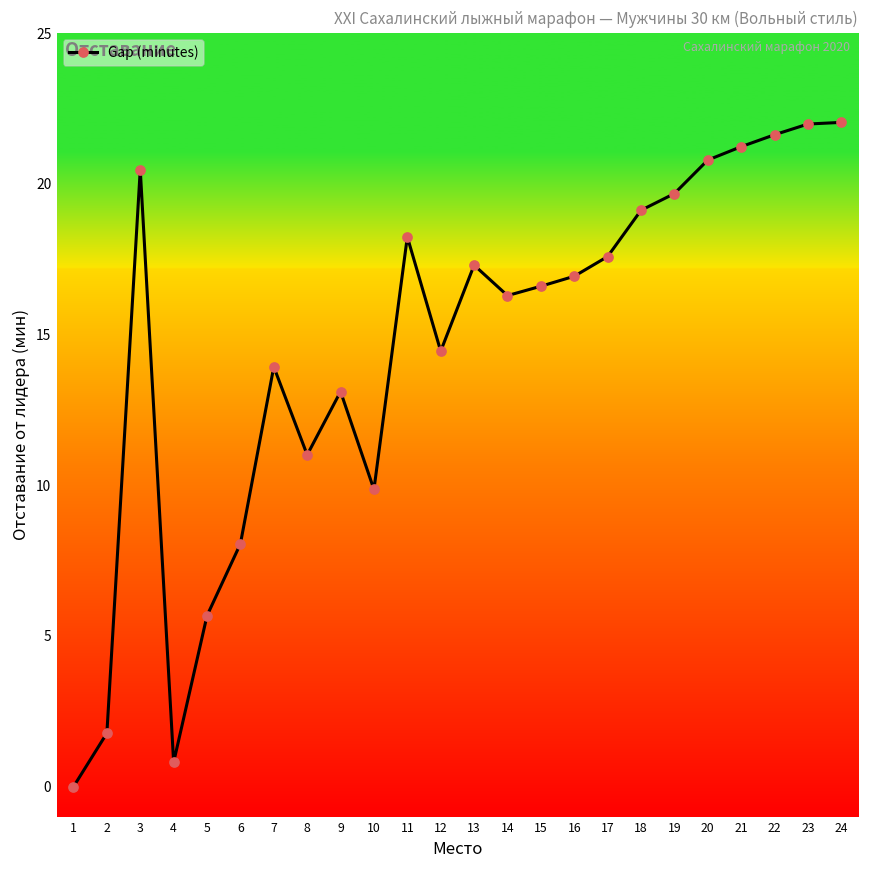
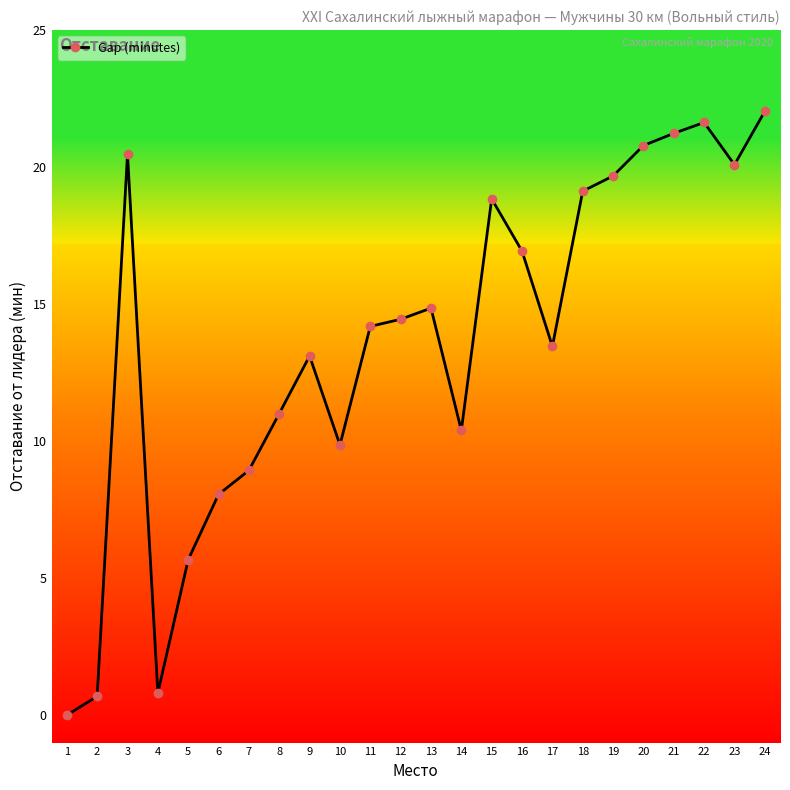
2: 1.8 -> 0.7
7: 13.9 -> 8.9
11: 18.2 -> 14.2
13: 17.3 -> 14.9
14: 16.3 -> 10.4
15: 16.6 -> 18.8
17: 17.6 -> 13.5
23: 22.0 -> 20.1
